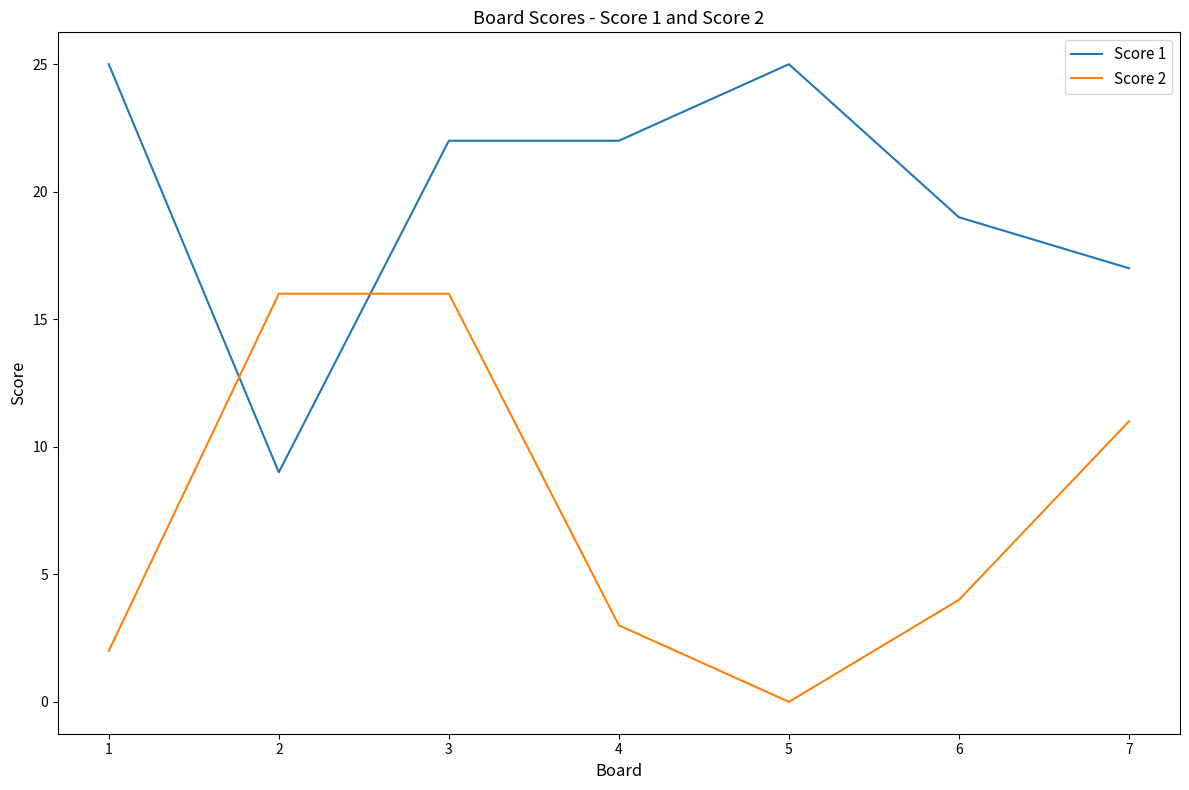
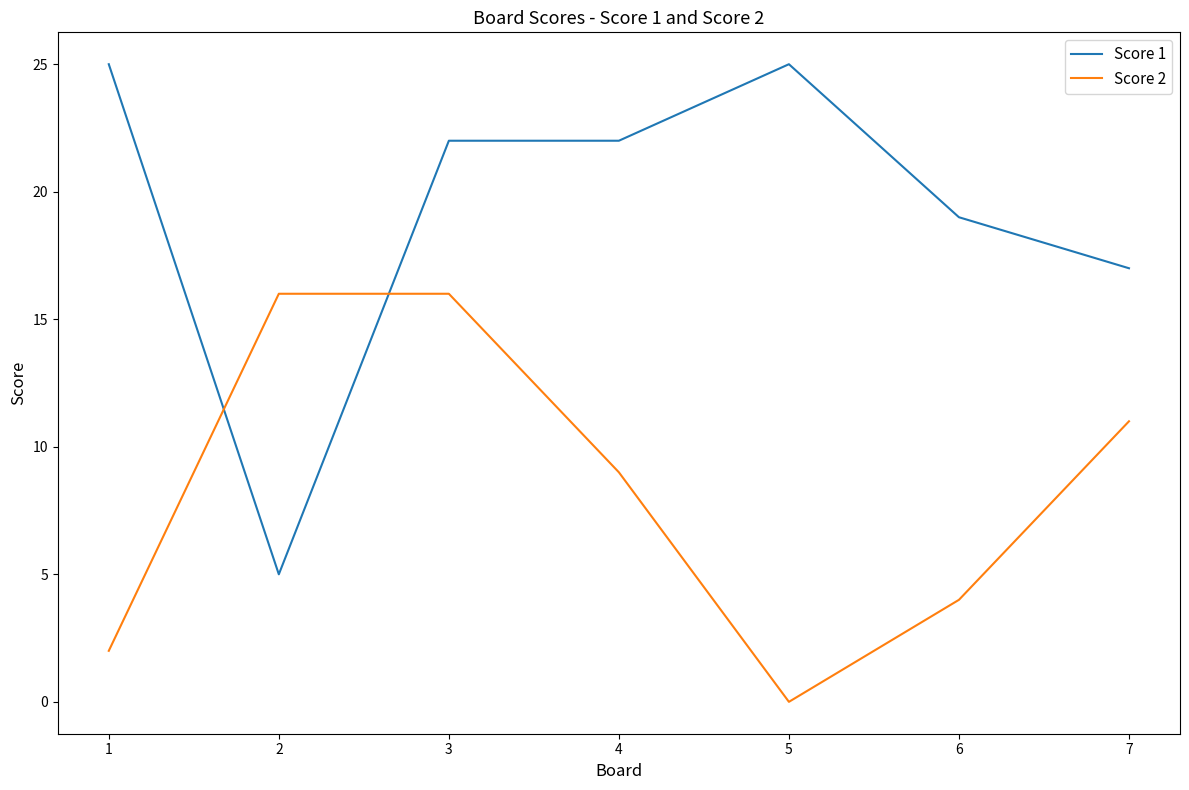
Score 1, 2: 9 -> 5
Score 2, 4: 3 -> 9
